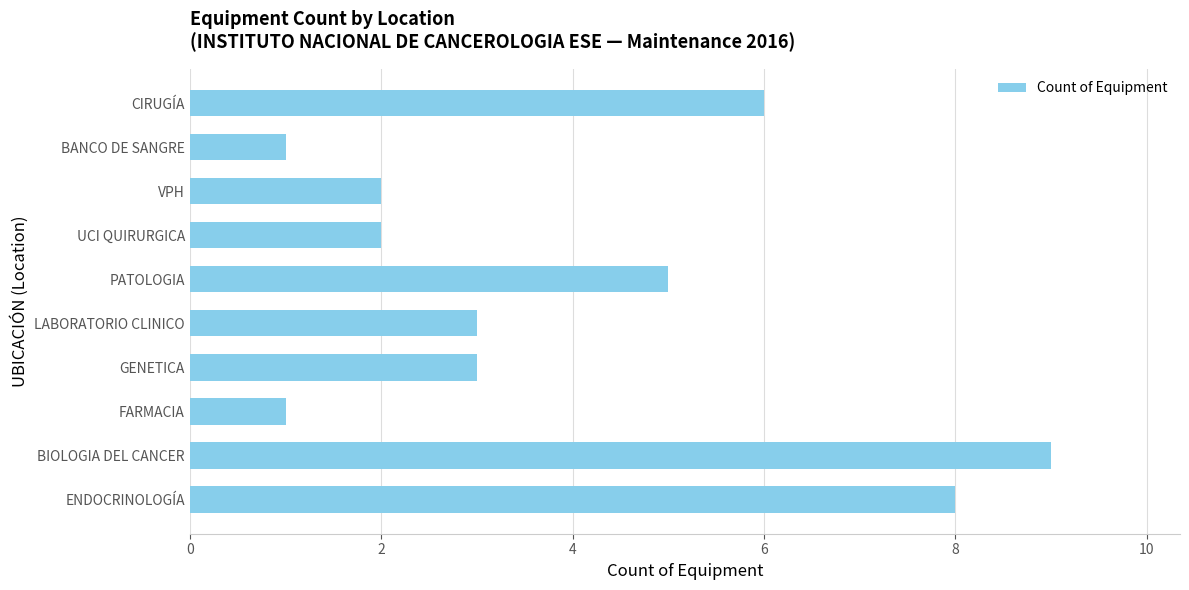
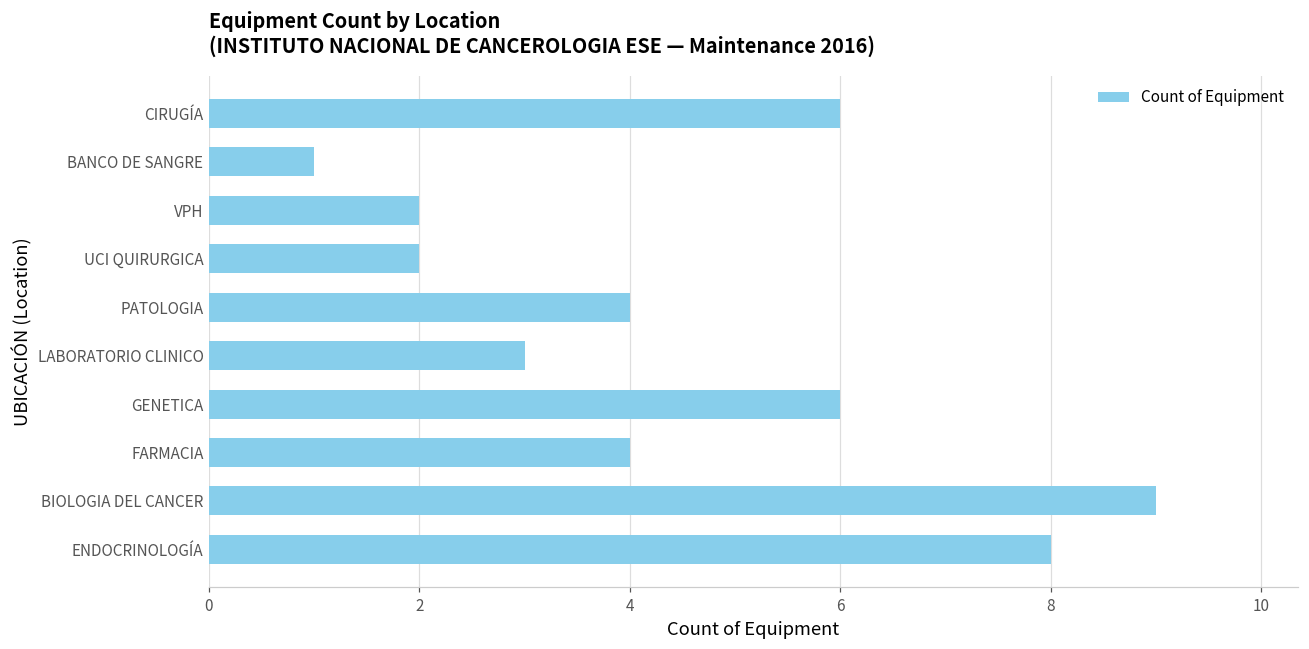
PATOLOGIA: 5 -> 4
GENETICA: 3 -> 6
FARMACIA: 1 -> 4
